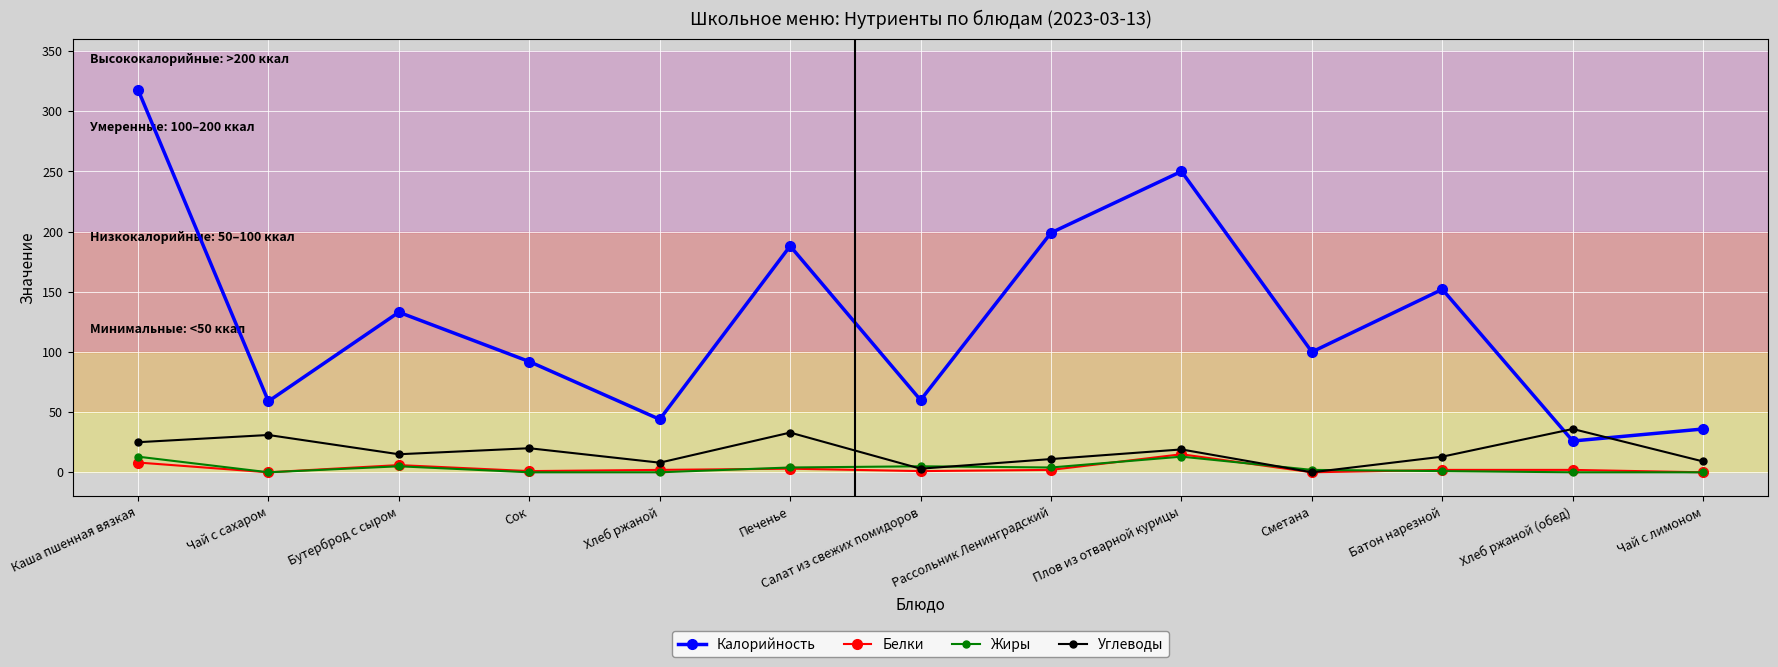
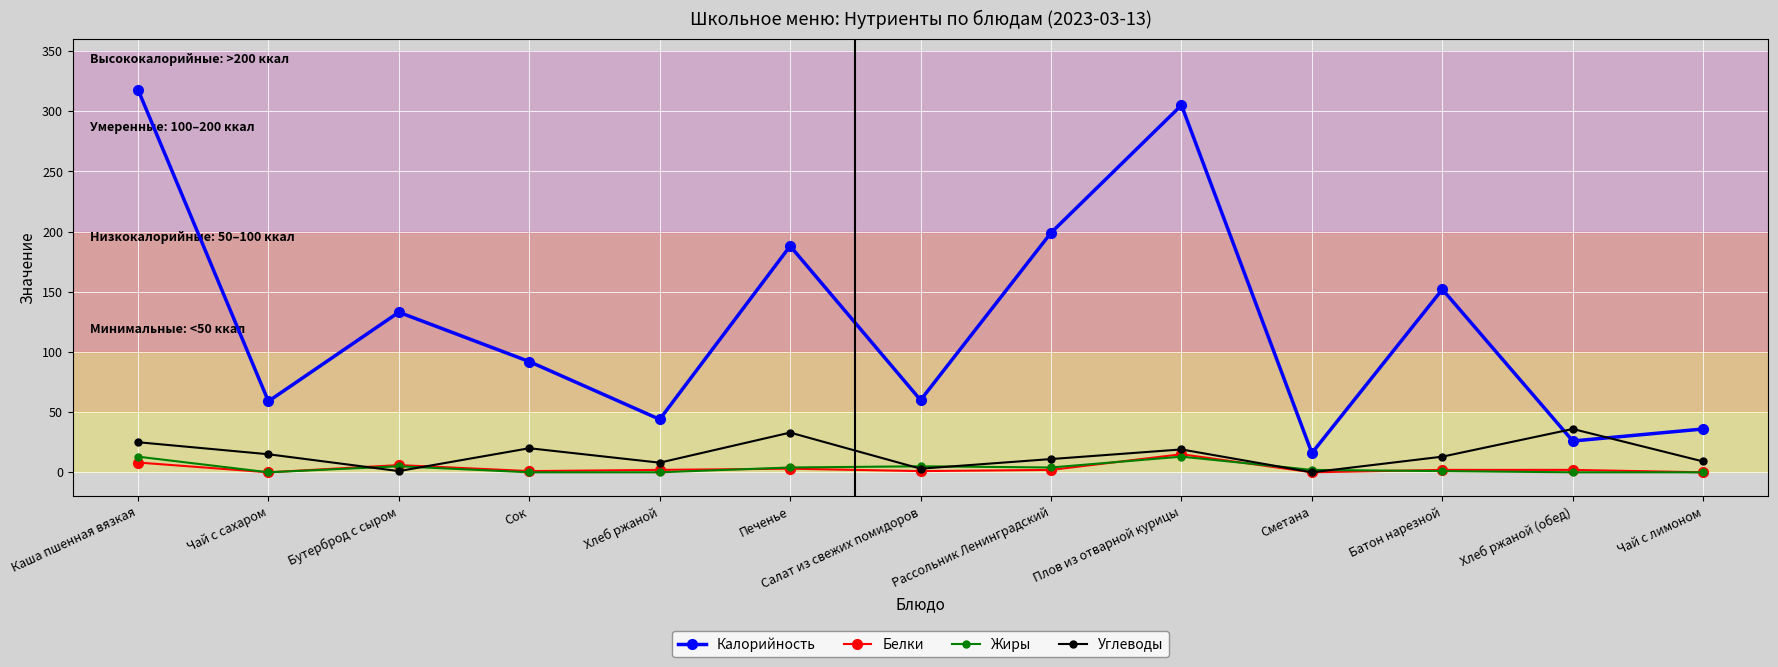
Углеводы, Чай с сахаром: 31 -> 15
Углеводы, Бутерброд с сыром: 15 -> 1
Калорийность, Плов из отварной курицы: 250 -> 305
Калорийность, Сметана: 100 -> 16
